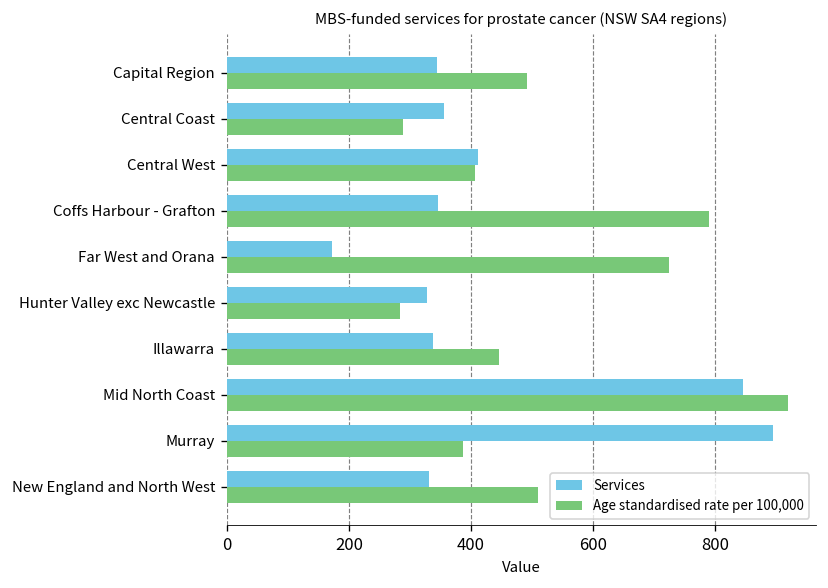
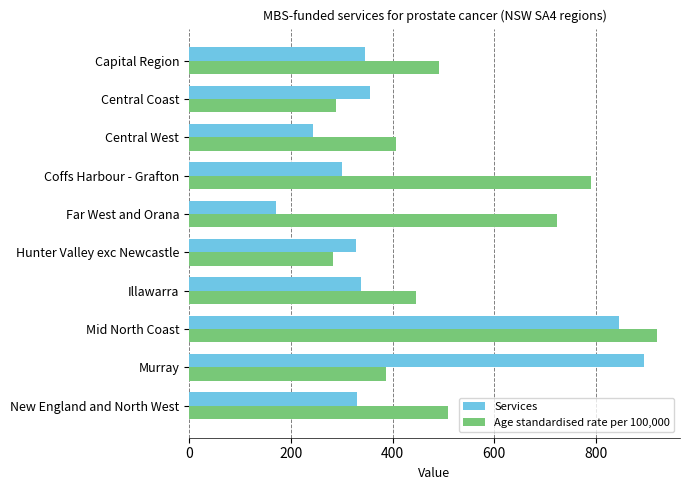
Services, Central West: 410 -> 240
Services, Coffs Harbour - Grafton: 350 -> 300
